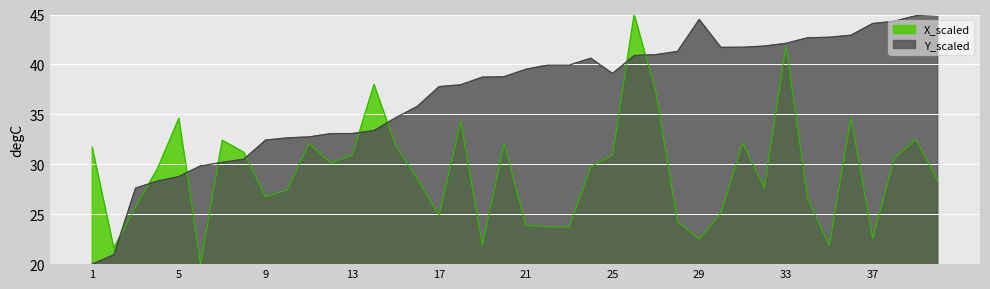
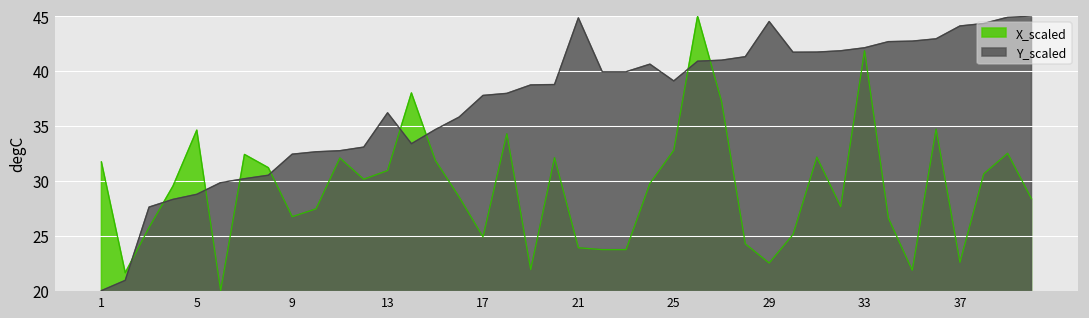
Y_scaled, 13: 33 -> 36
Y_scaled, 21: 40 -> 45
X_scaled, 25: 31 -> 33
